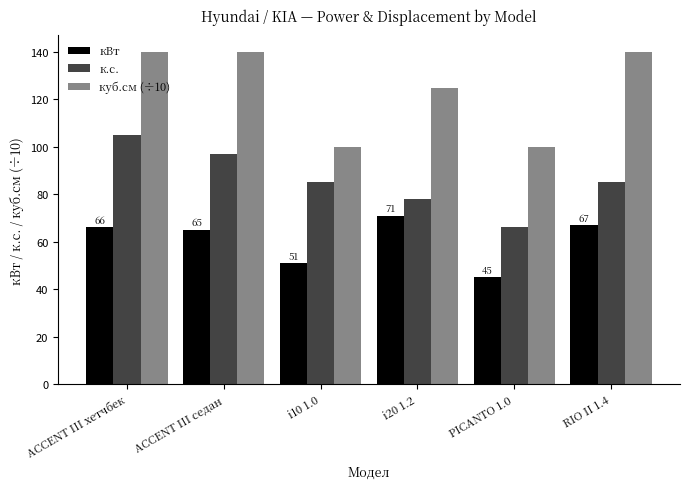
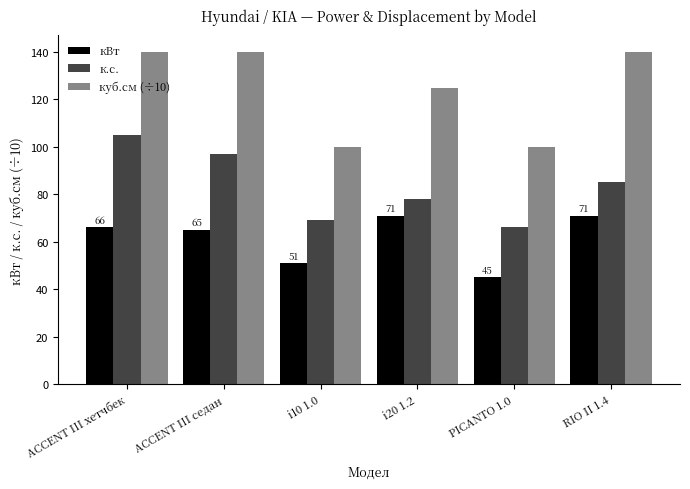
к.с., i10 1.0: 85 -> 69
кВт, RIO II 1.4: 67 -> 71
